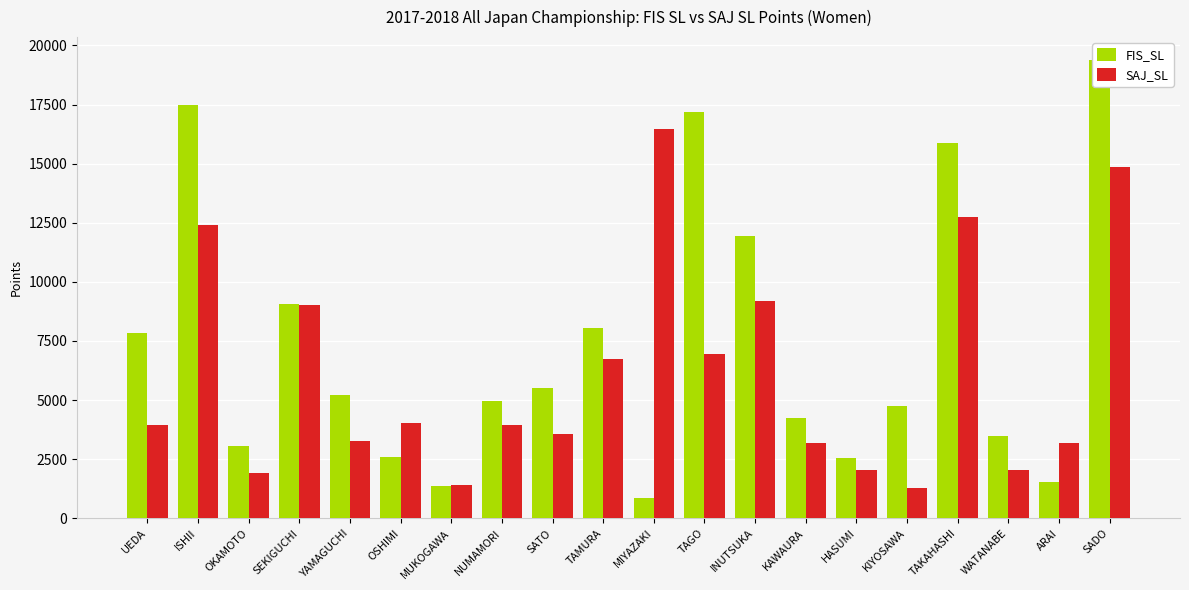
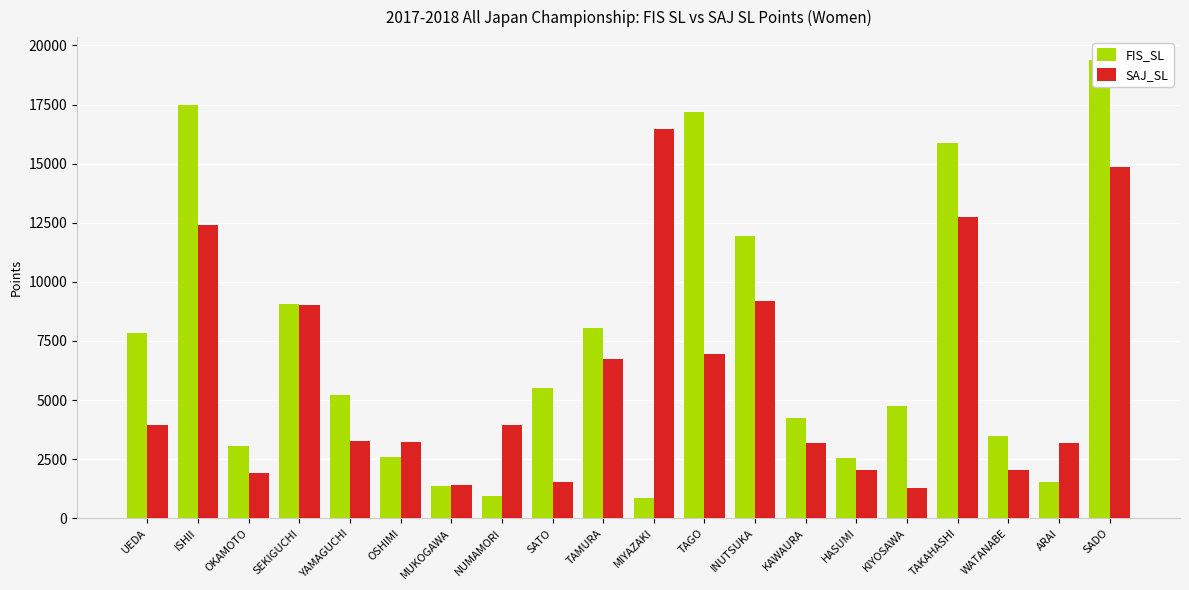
SAJ_SL, OSHIMI: 4000 -> 3200
FIS_SL, NUMAMORI: 5000 -> 900
SAJ_SL, SATO: 3600 -> 1500
